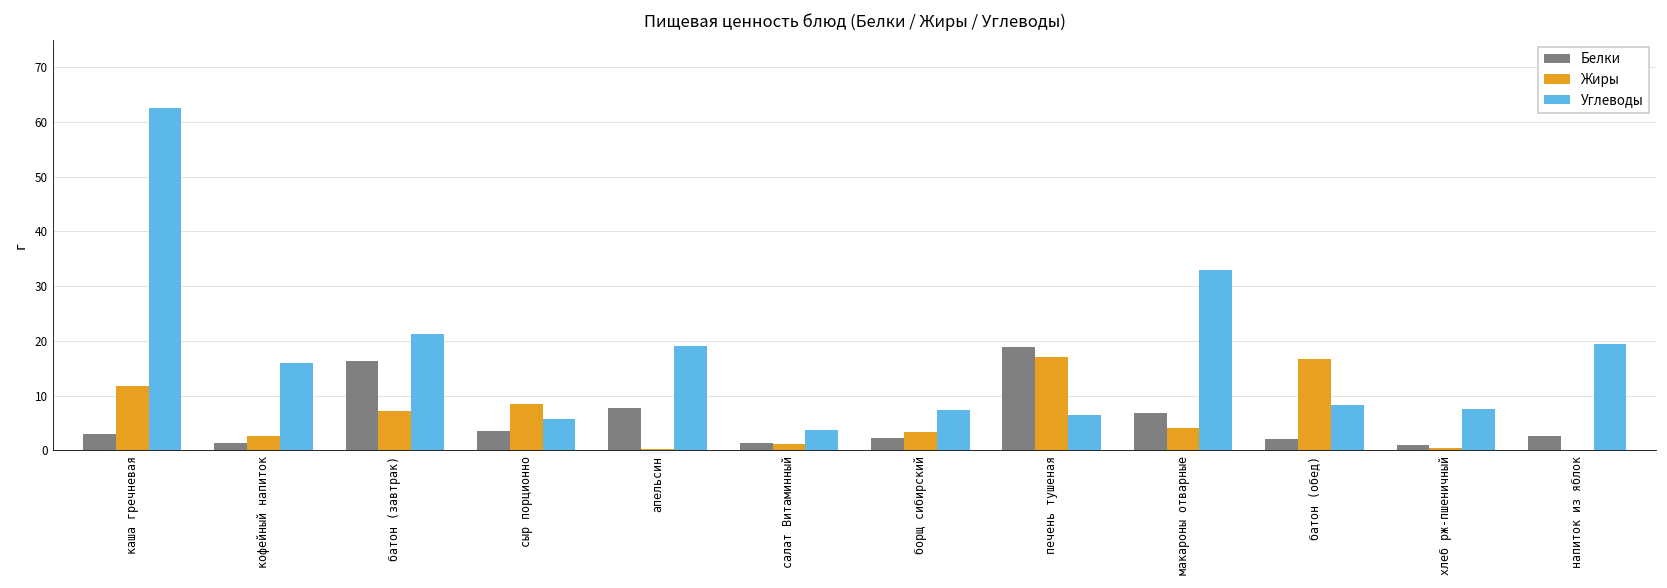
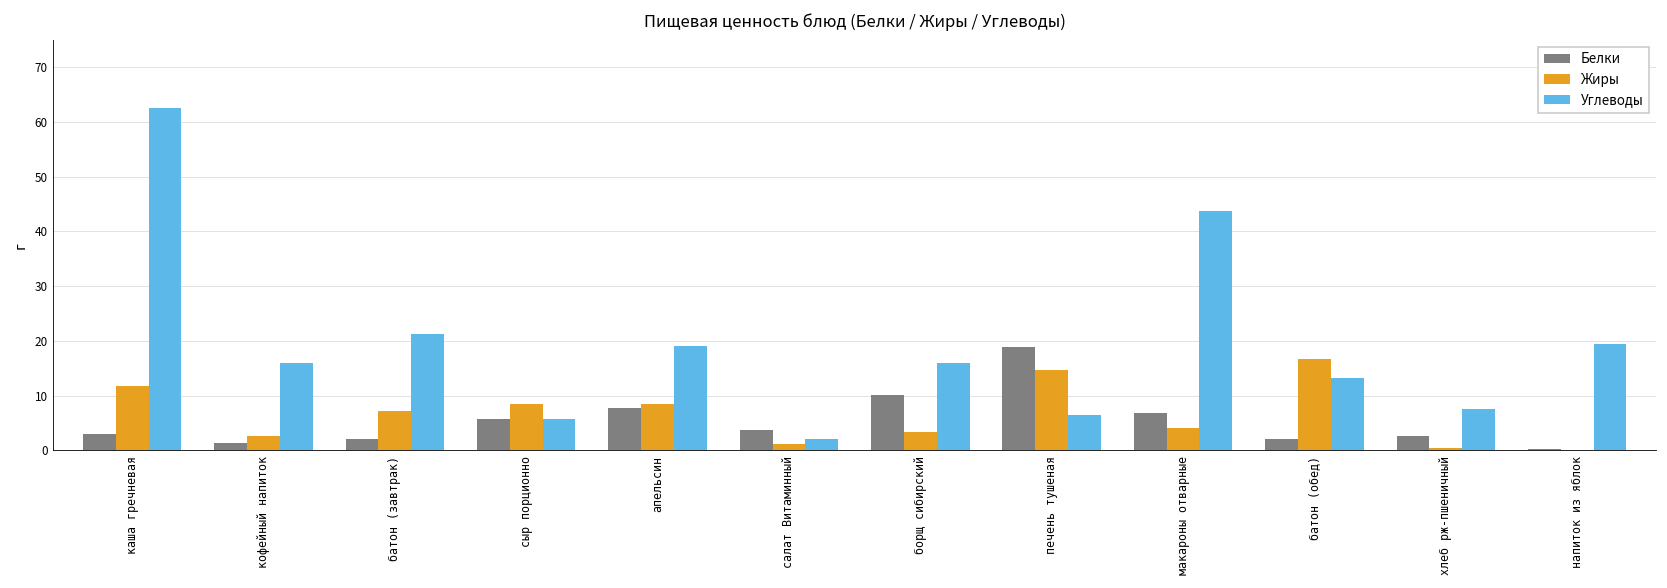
Белки, батон (завтрак): 16 -> 2
Белки, сыр порционно: 4 -> 6
Жиры, апельсин: 0 -> 8
Белки, салат Витаминный: 1 -> 4
Углеводы, салат Витаминный: 4 -> 2
Белки, борщ сибирский: 2 -> 10
Углеводы, борщ сибирский: 7 -> 16
Жиры, печень тушеная: 17 -> 15
Углеводы, макароны отварные: 33 -> 44
Углеводы, батон (обед): 8 -> 13
Белки, хлеб рж-пшеничный: 1 -> 3
Белки, напиток из яблок: 3 -> 0
